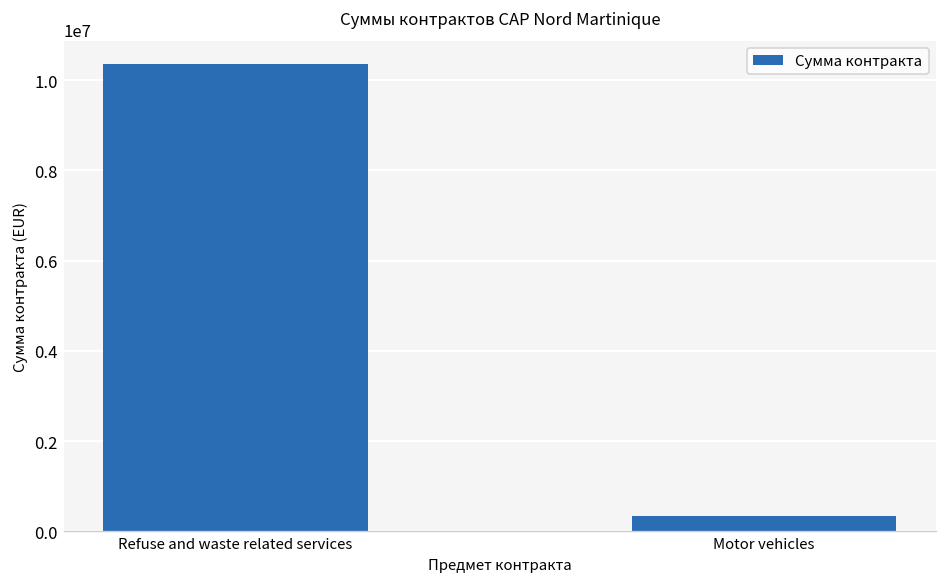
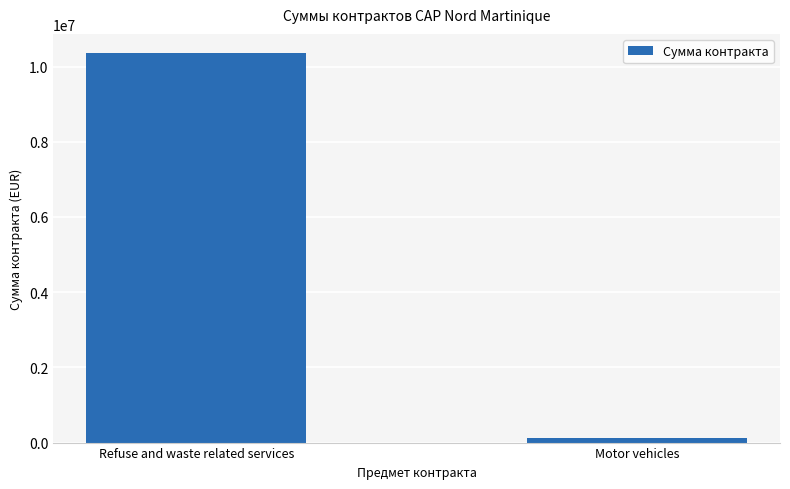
Motor vehicles: 400000 -> 100000
